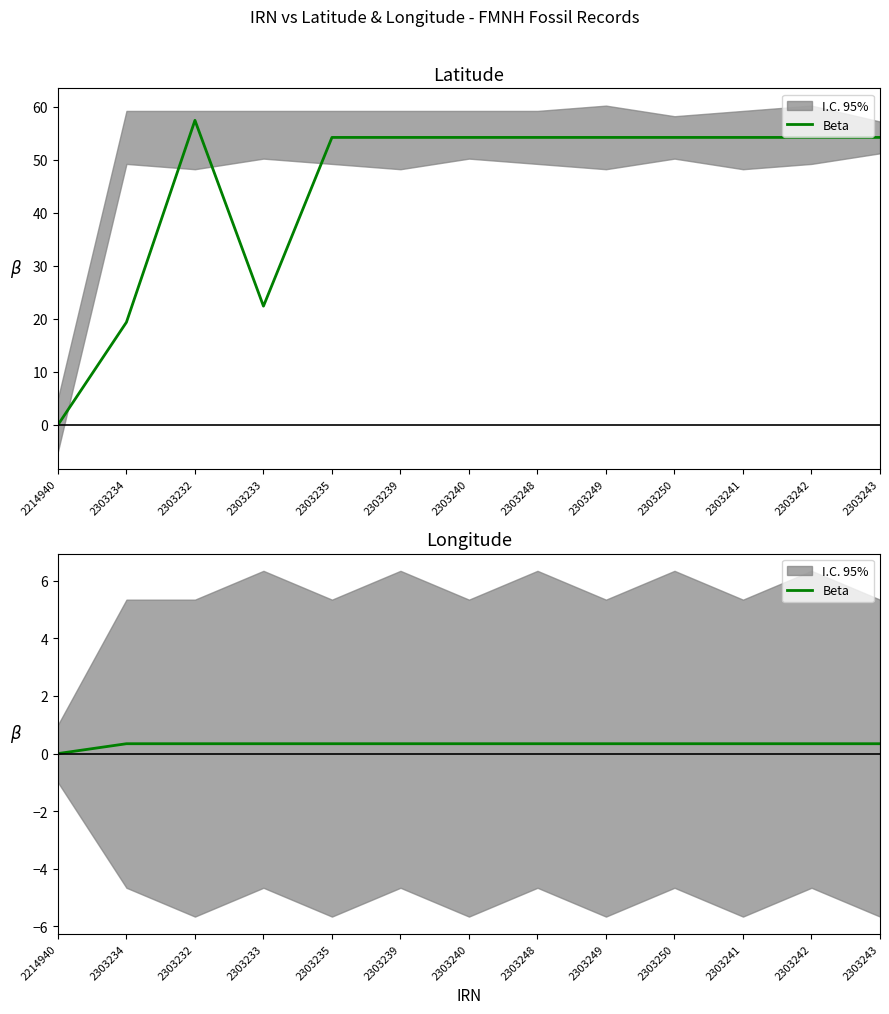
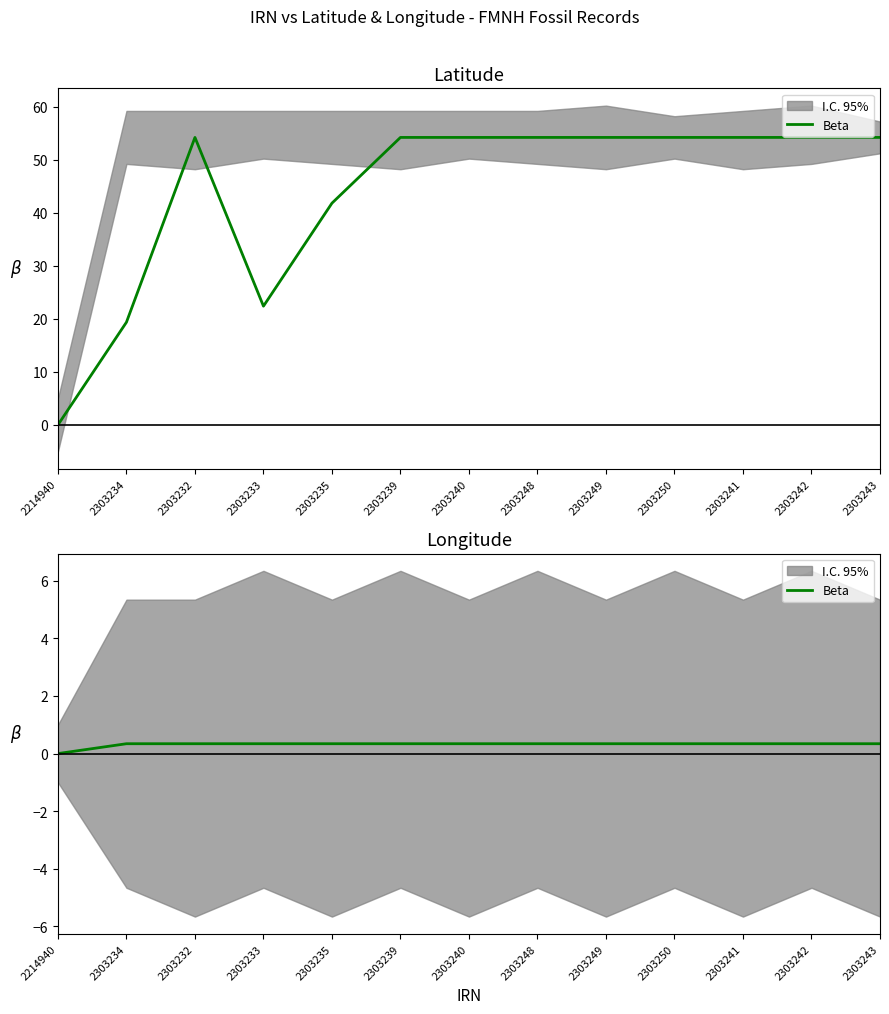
Latitude, Beta, 2303232: 57 -> 54
Latitude, Beta, 2303235: 54 -> 42
